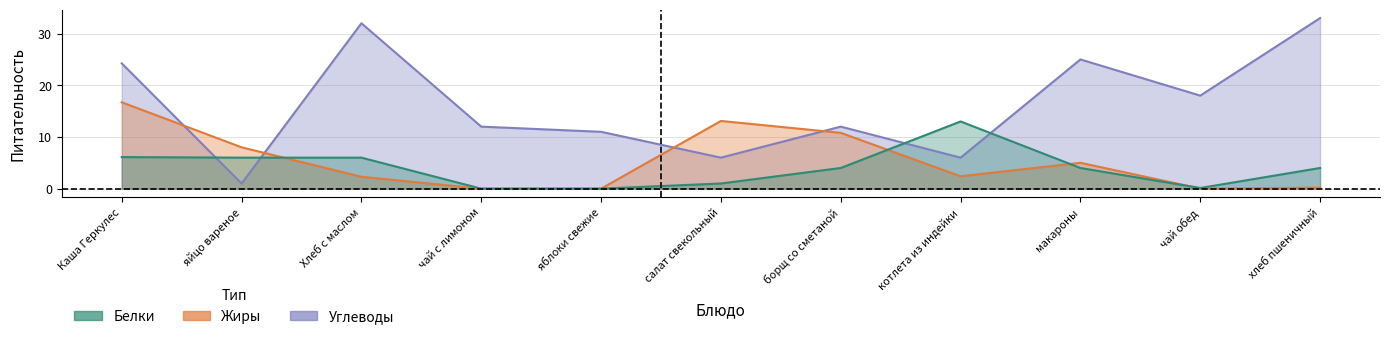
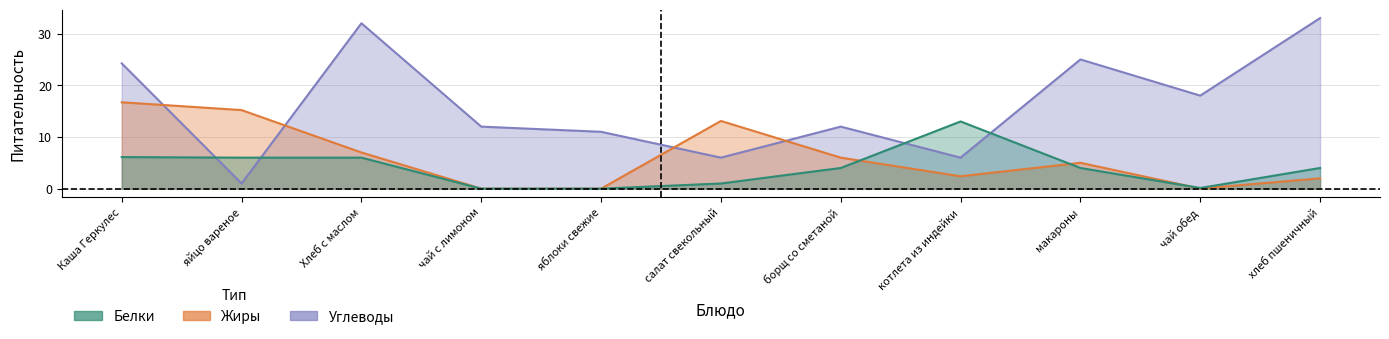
Жиры, яйцо вареное: 8 -> 15
Жиры, Хлеб с маслом: 2 -> 7
Жиры, борщ со сметаной: 11 -> 6
Жиры, хлеб пшеничный: 0 -> 2
